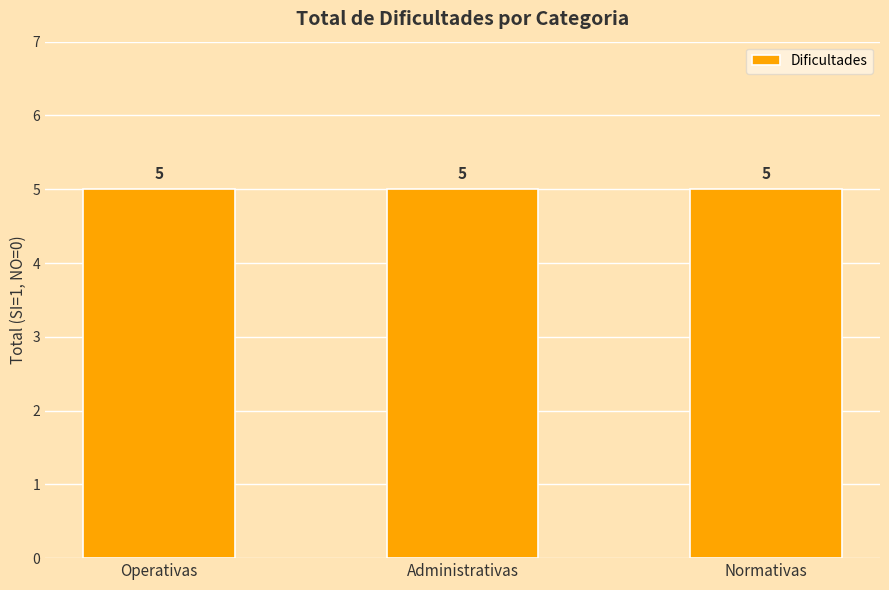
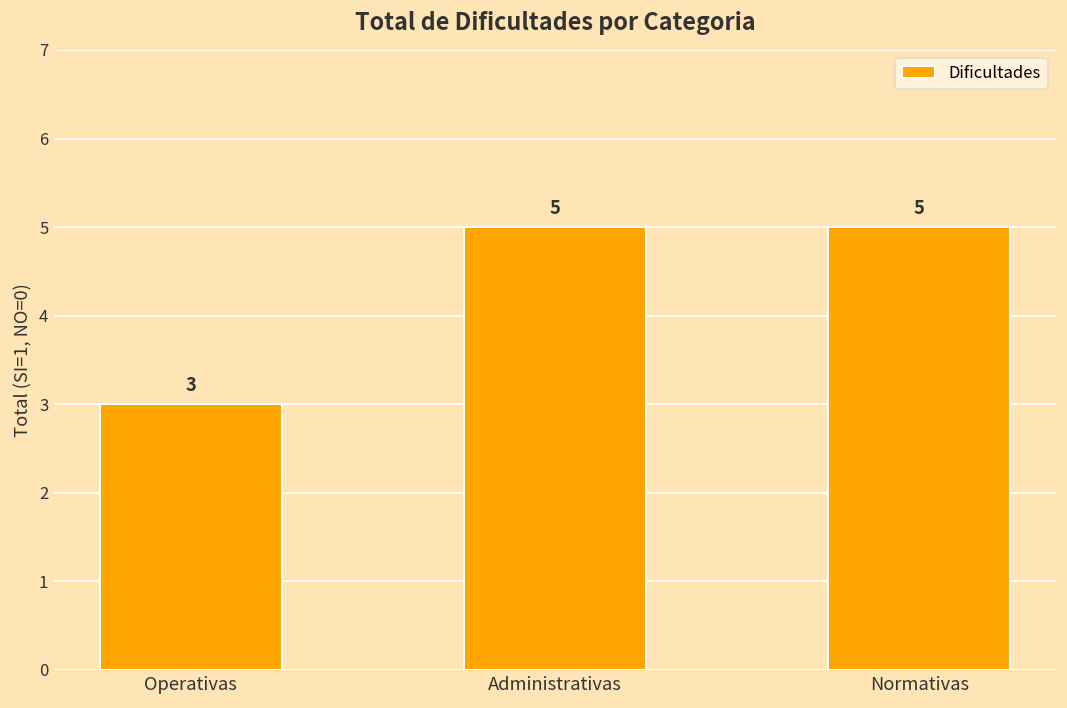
Operativas: 5 -> 3
